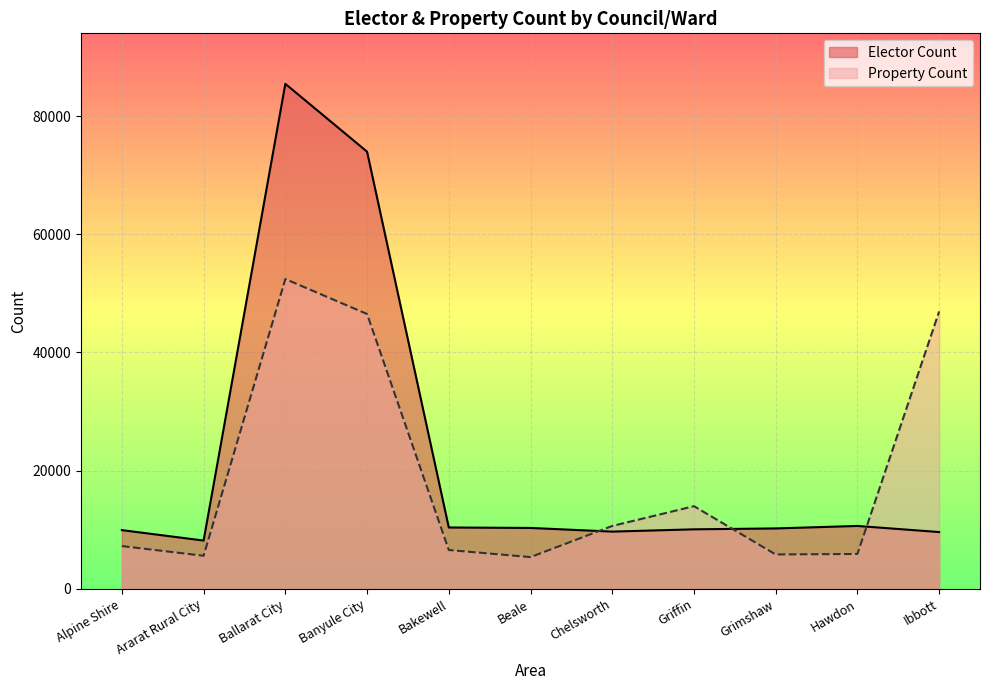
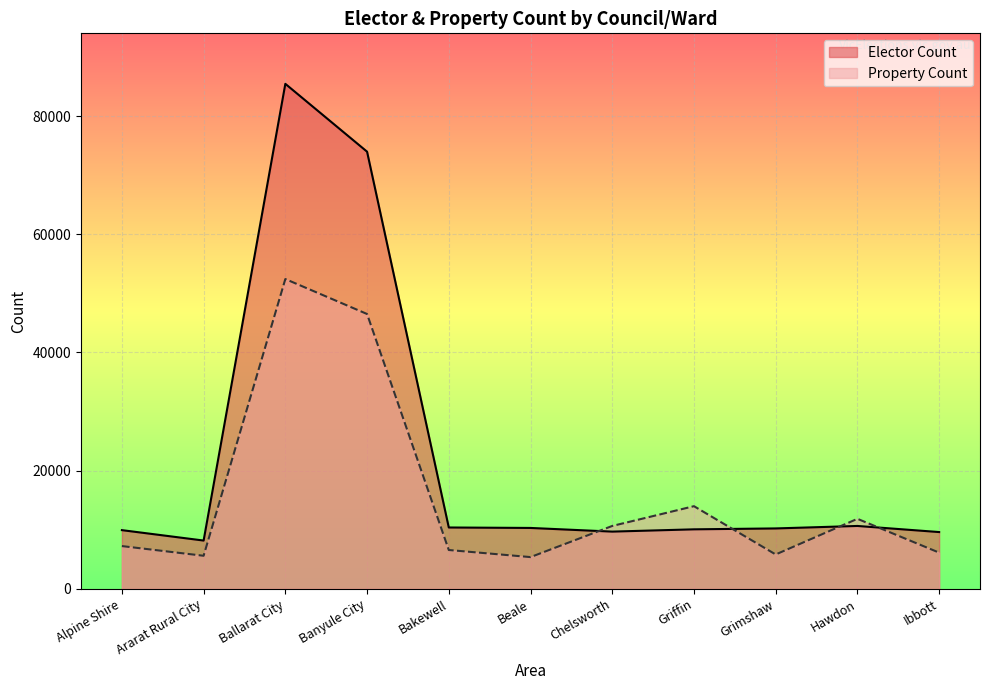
Property Count, Hawdon: 6000 -> 12000
Property Count, Ibbott: 47000 -> 6000
